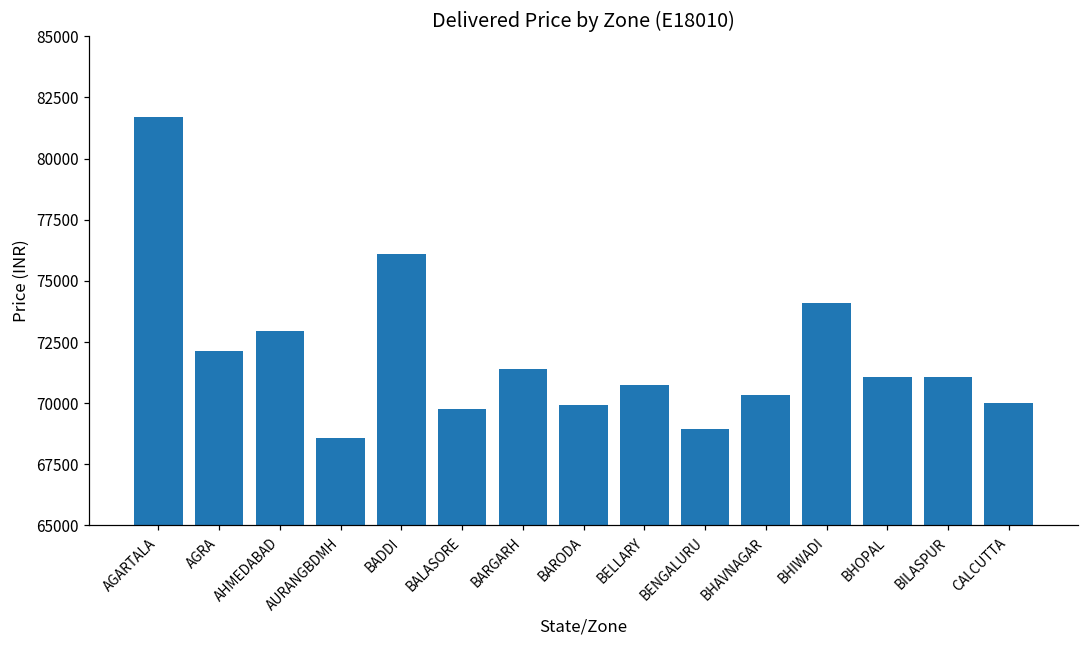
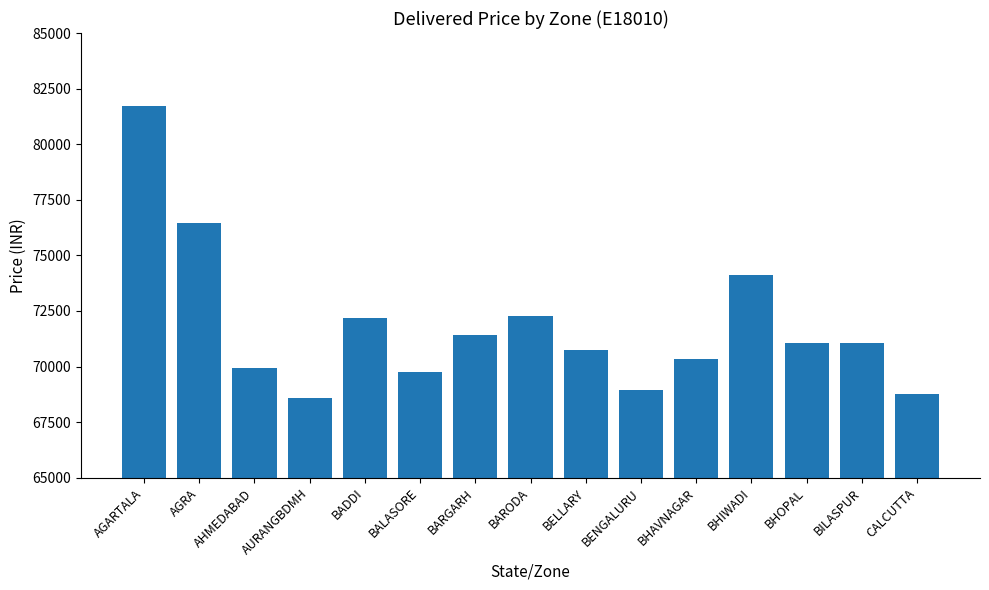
AGRA: 72100 -> 76400
AHMEDABAD: 73000 -> 70000
BADDI: 76100 -> 72200
BARODA: 69900 -> 72300
CALCUTTA: 70000 -> 68800
